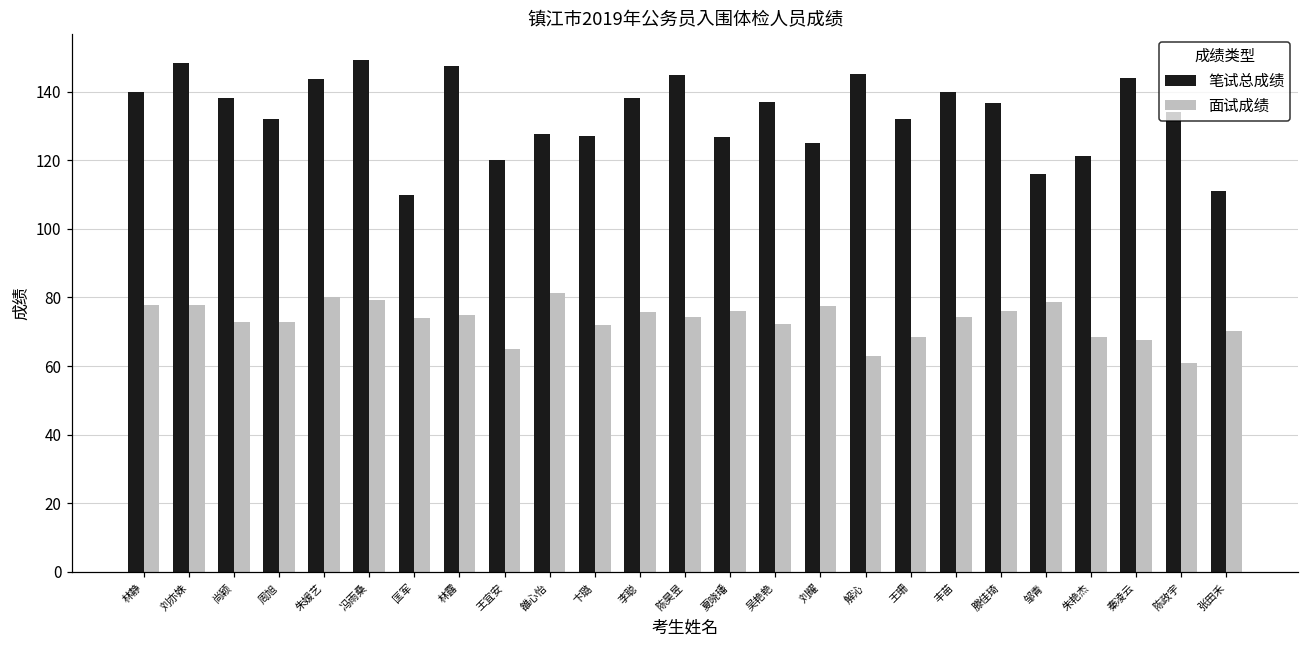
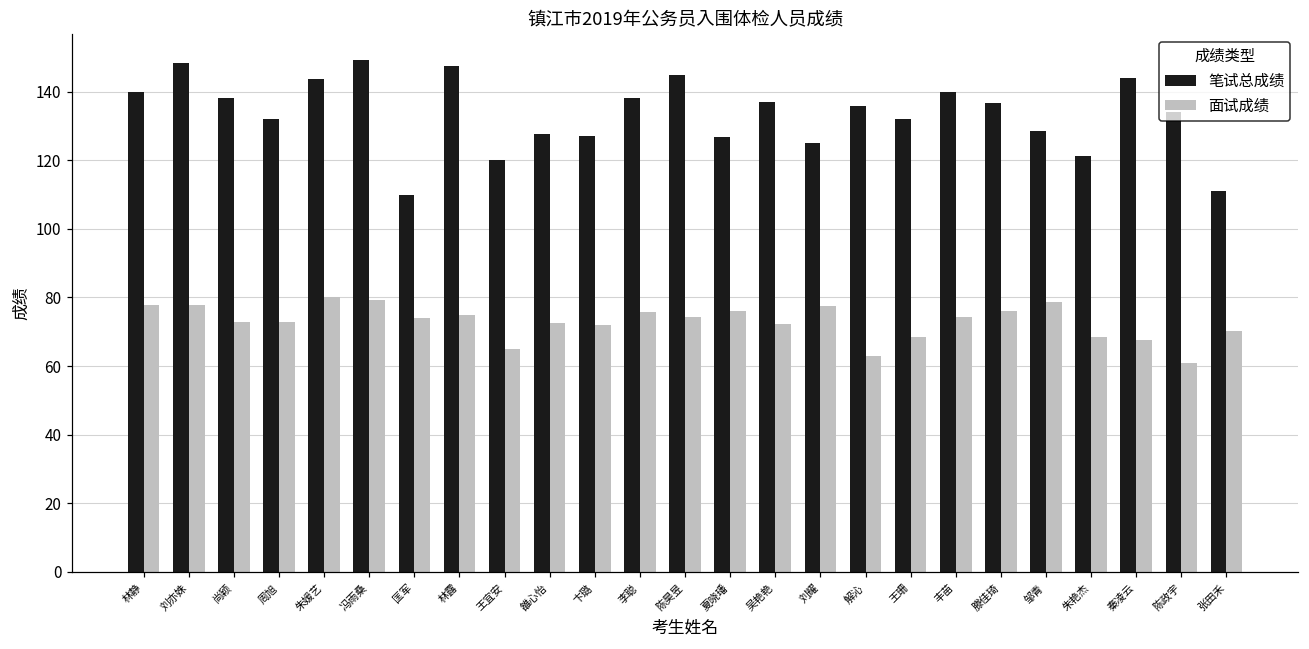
面试成绩, 雒心怡: 81 -> 73
笔试总成绩, 解沁: 145 -> 136
笔试总成绩, 邹青: 116 -> 128
